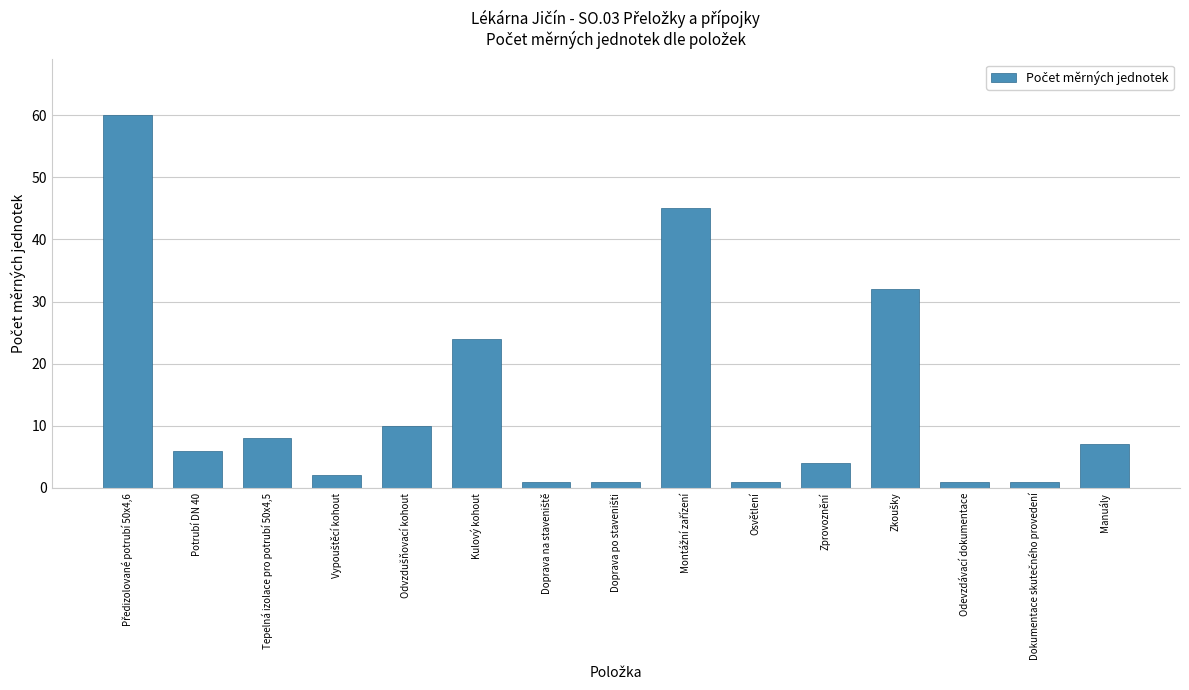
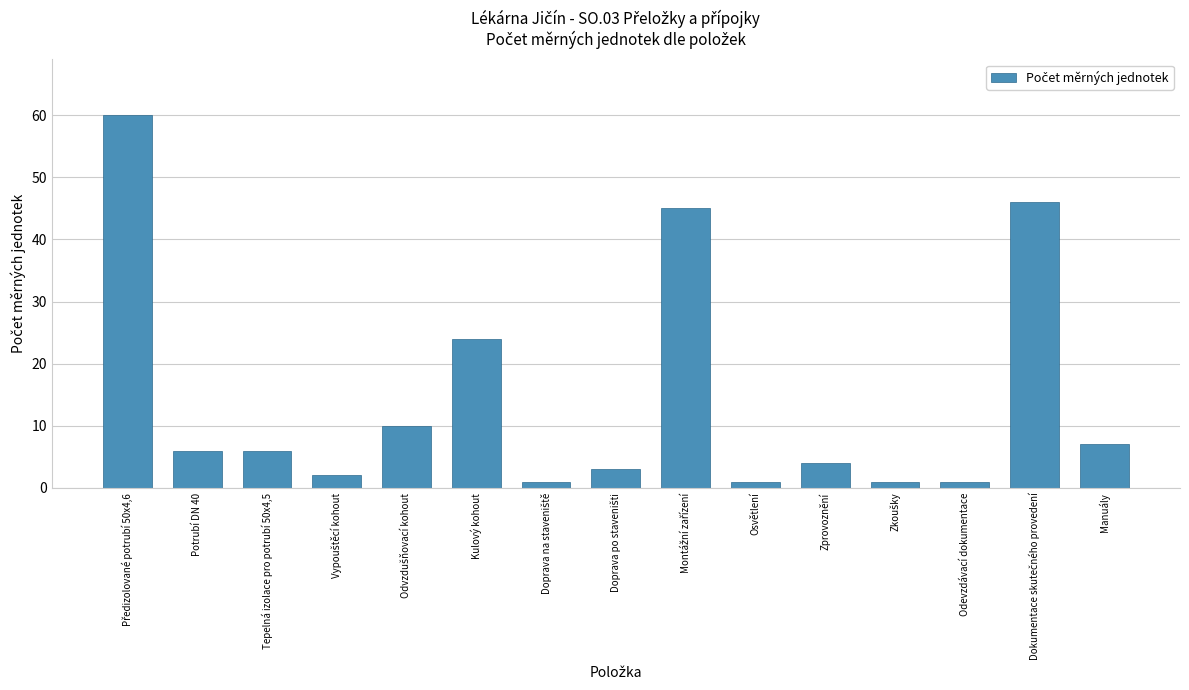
Tepelná izolace pro potrubí 50x4,5: 8 -> 6
Doprava po staveništi: 1 -> 3
Zkoušky: 32 -> 1
Dokumentace skutečného provedení: 1 -> 46
